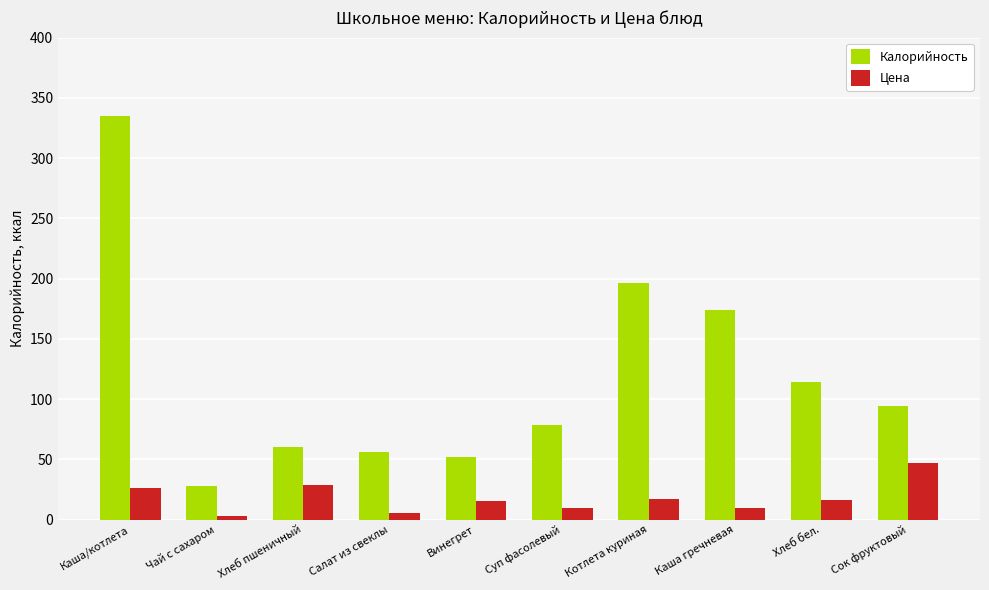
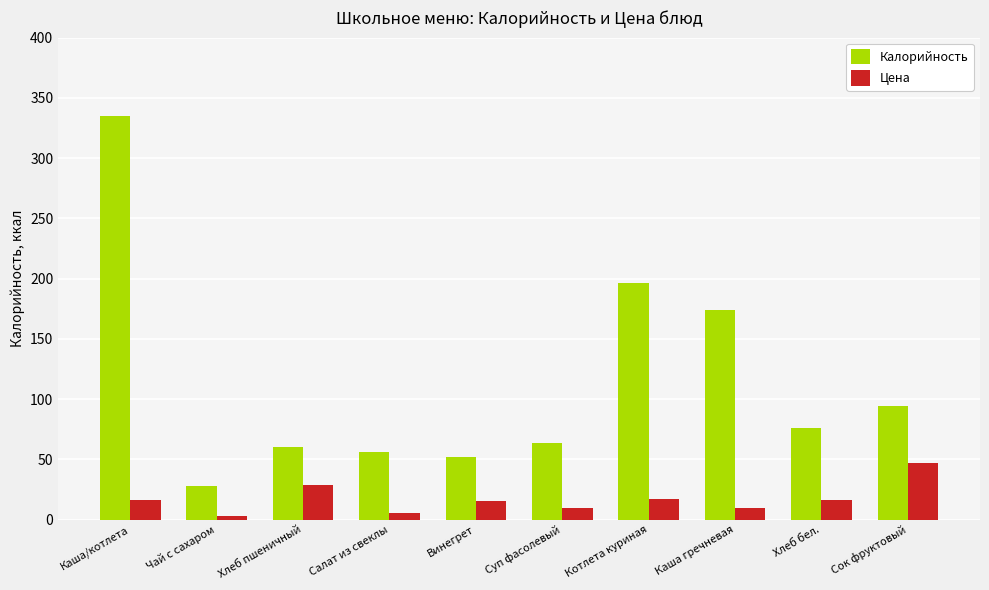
Цена, Каша/котлета: 27 -> 16
Калорийность, Суп фасолевый: 79 -> 64
Калорийность, Хлеб бел.: 114 -> 76
